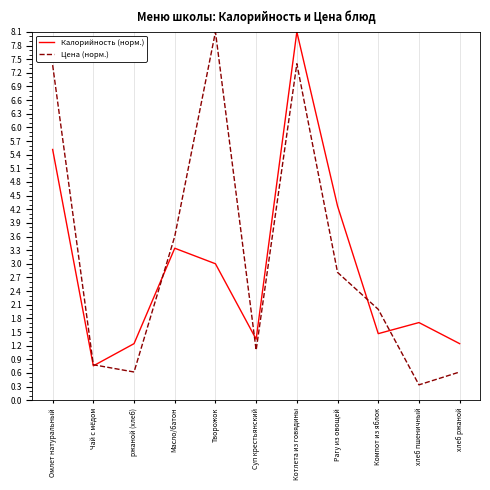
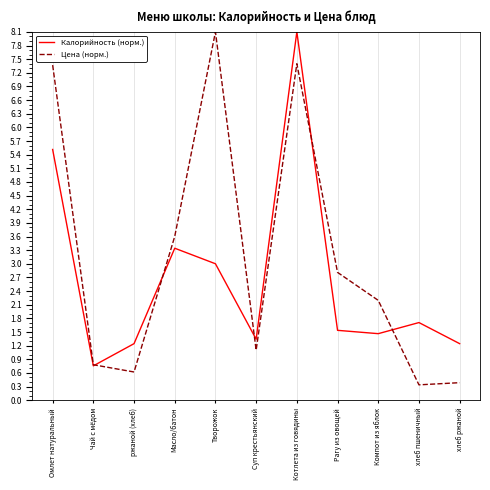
Калорийность (норм.), Рагу из овощей: 4.3 -> 1.5
Цена (норм.), Компот из яблок: 2.0 -> 2.2
Цена (норм.), хлеб ржаной: 0.6 -> 0.4
